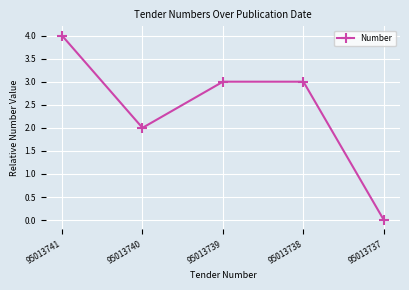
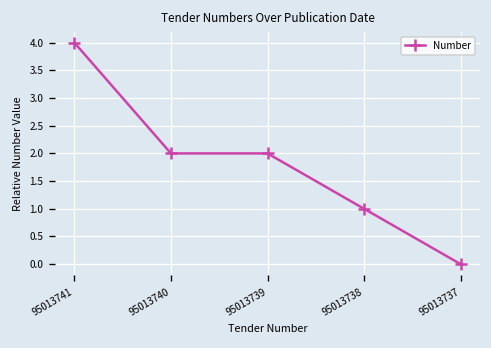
95013739: 3.0 -> 2.0
95013738: 3.0 -> 1.0
